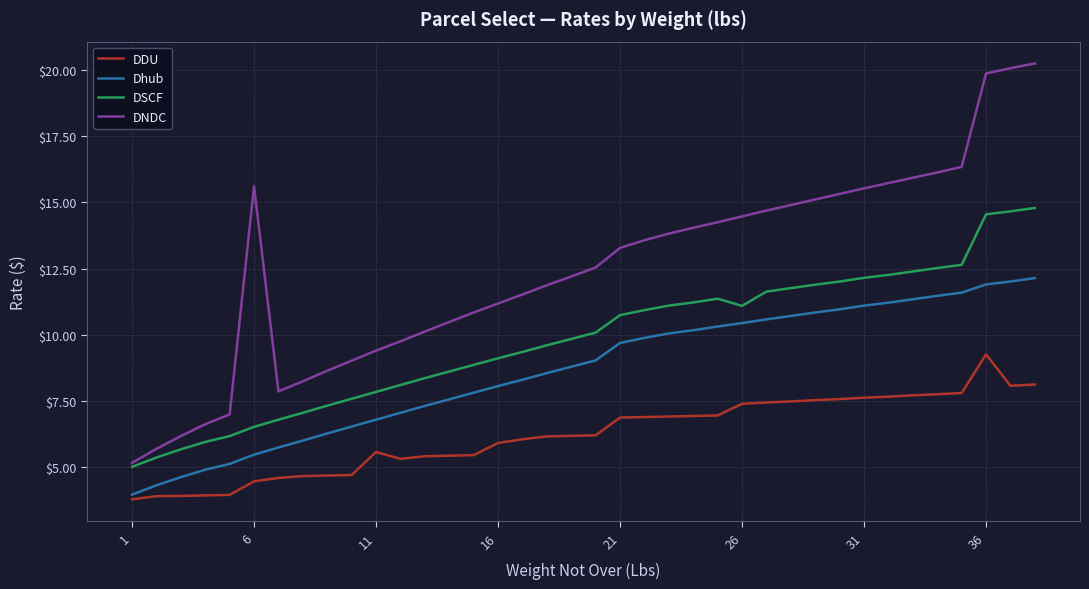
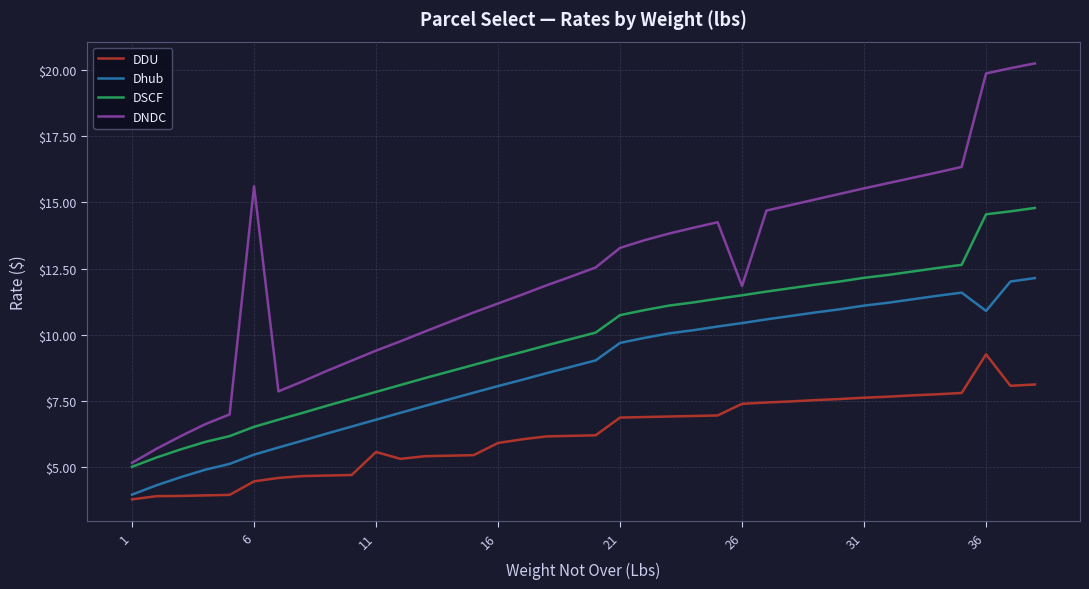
DSCF, 26: $11.1 -> $11.5
DNDC, 26: $14.5 -> $11.8
Dhub, 36: $11.9 -> $10.9
